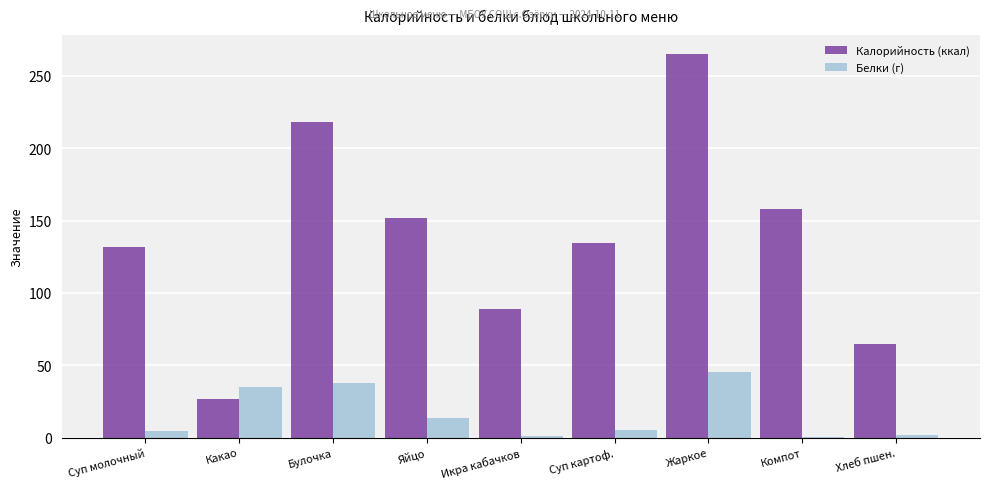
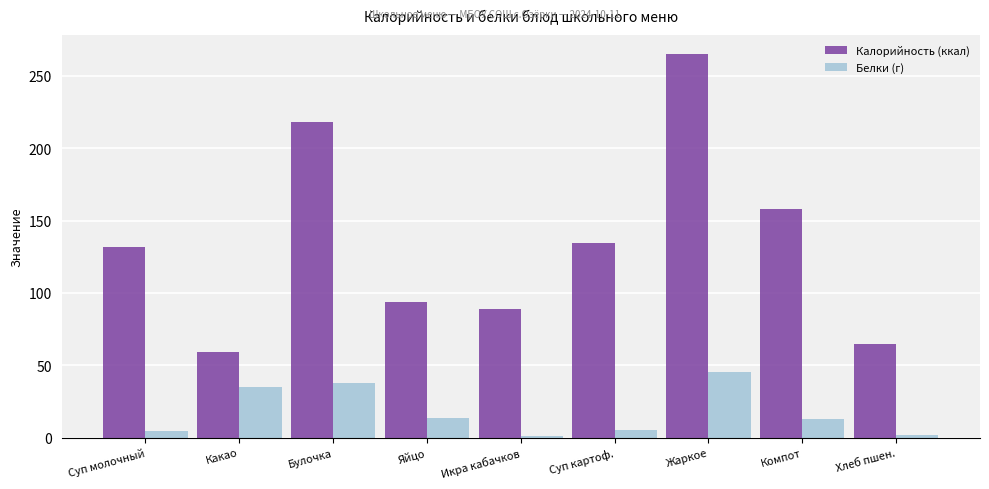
Калорийность (ккал), Какао: 27 -> 59
Калорийность (ккал), Яйцо: 152 -> 94
Белки (г), Компот: 1 -> 13
